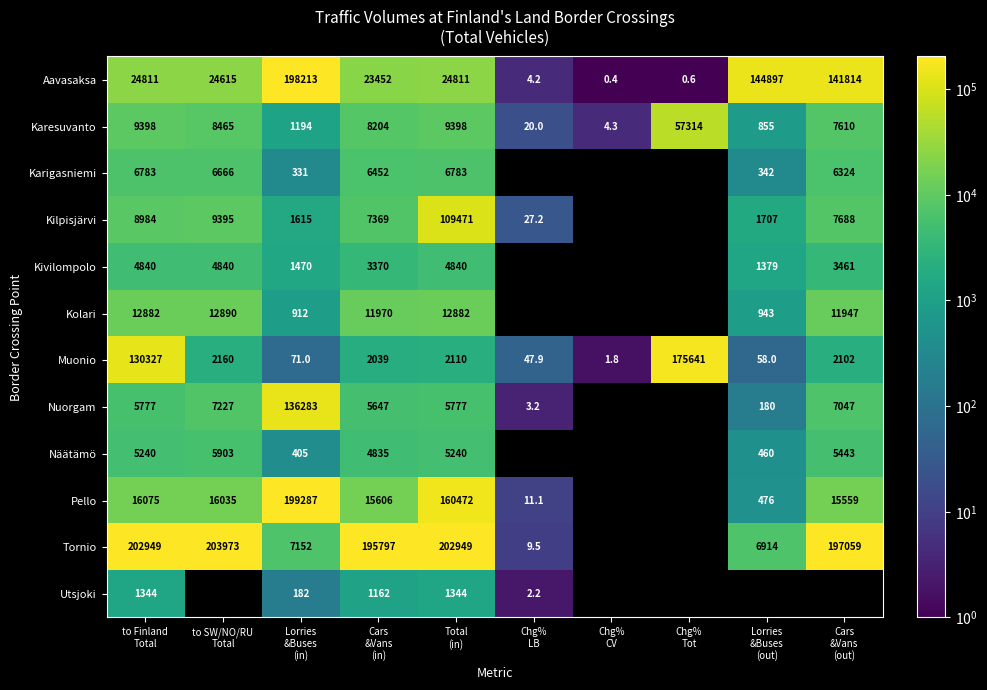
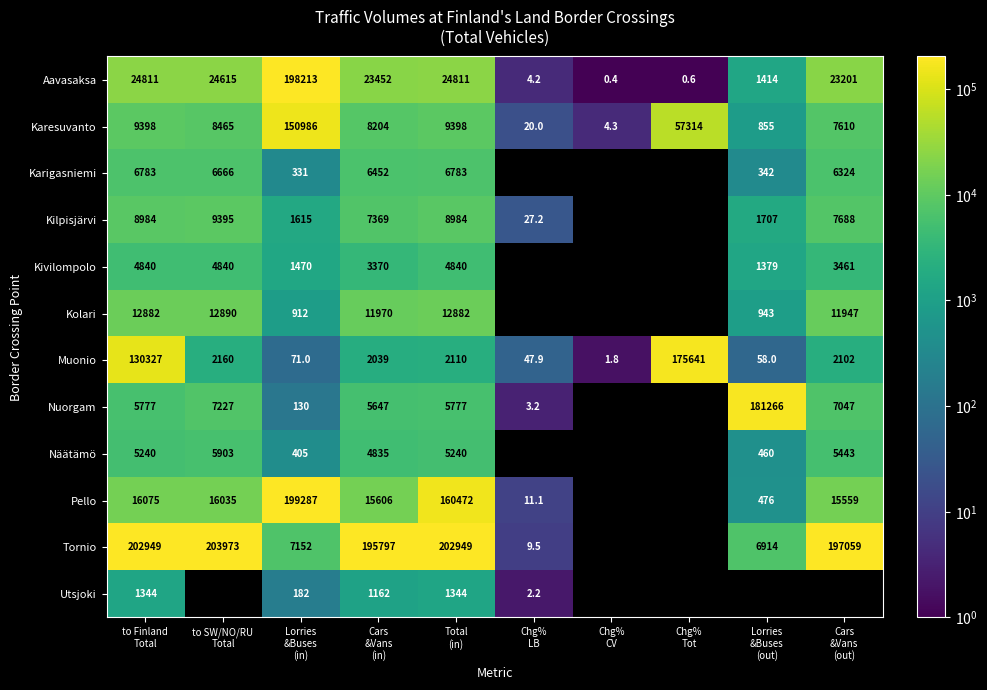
Aavasaksa, Lorries &Buses (out): 144897 -> 1414
Aavasaksa, Cars &Vans (out): 141814 -> 23201
Karesuvanto, Lorries &Buses (in): 1194 -> 150986
Kilpisjärvi, Total (in): 109471 -> 8984
Nuorgam, Lorries &Buses (in): 136283 -> 130
Nuorgam, Lorries &Buses (out): 180 -> 181266
